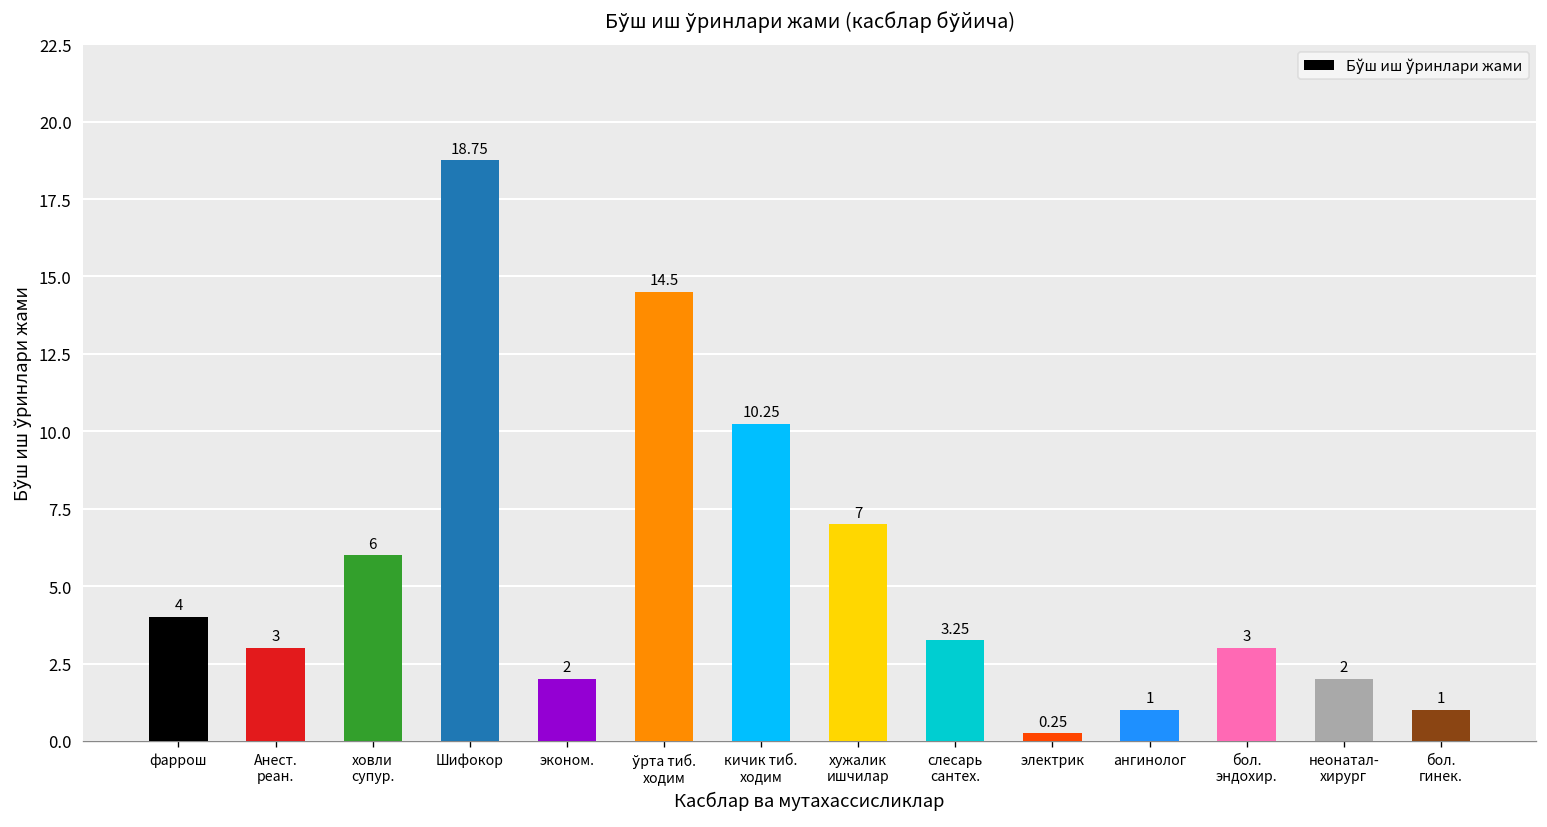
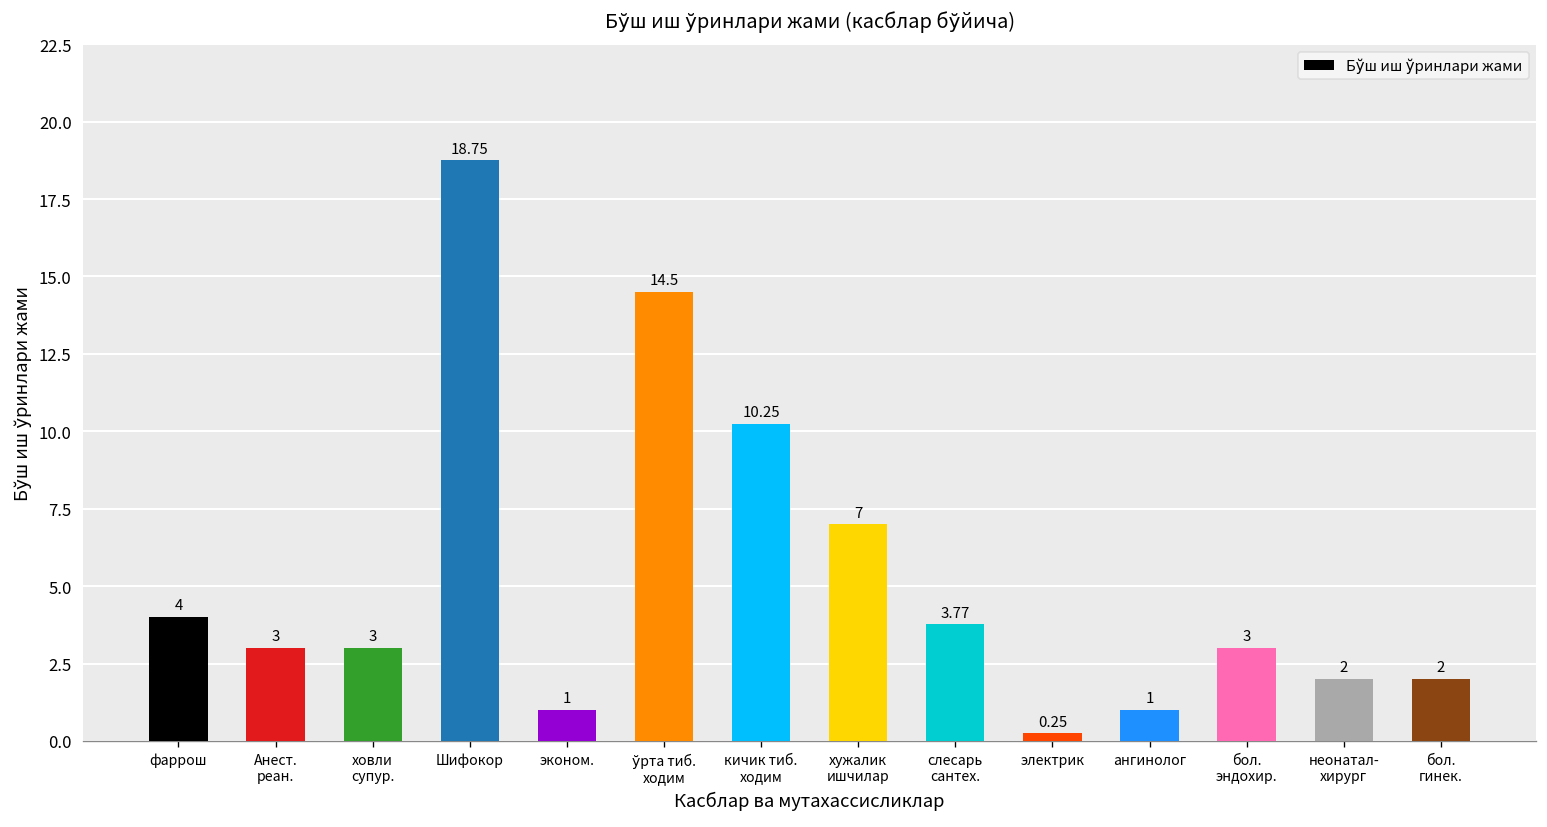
ховли супур.: 6 -> 3
эконом.: 2 -> 1
слесарь сантех.: 3.25 -> 3.77
бол. гинек.: 1 -> 2
